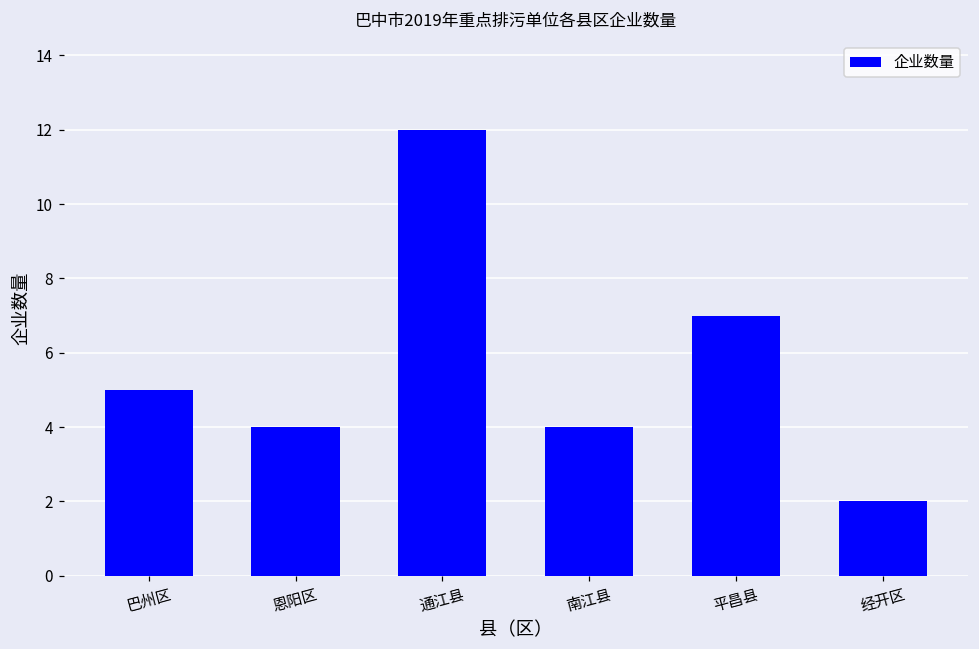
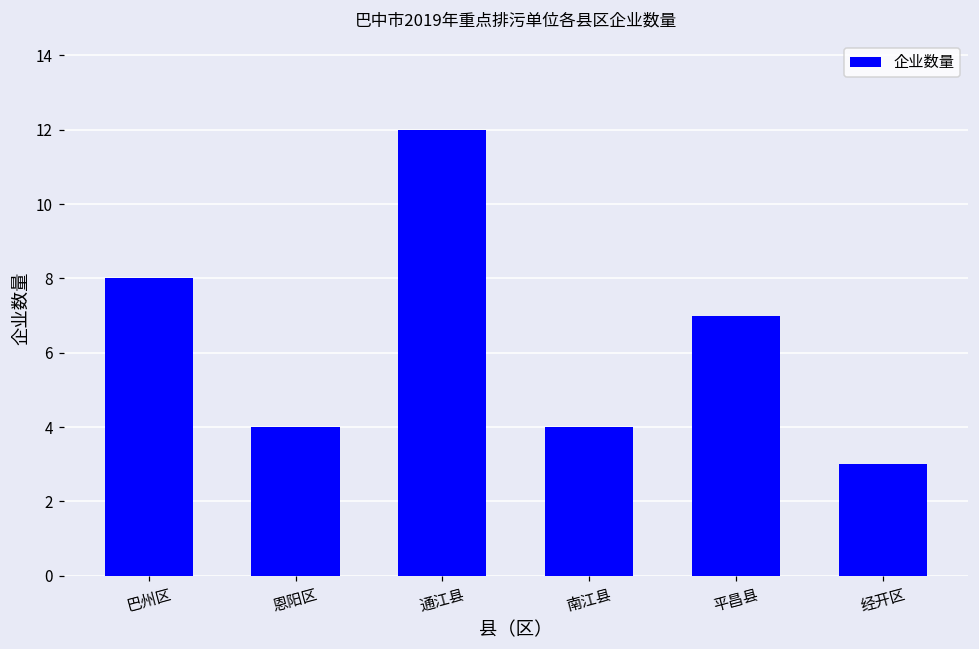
巴州区: 5 -> 8
经开区: 2 -> 3
